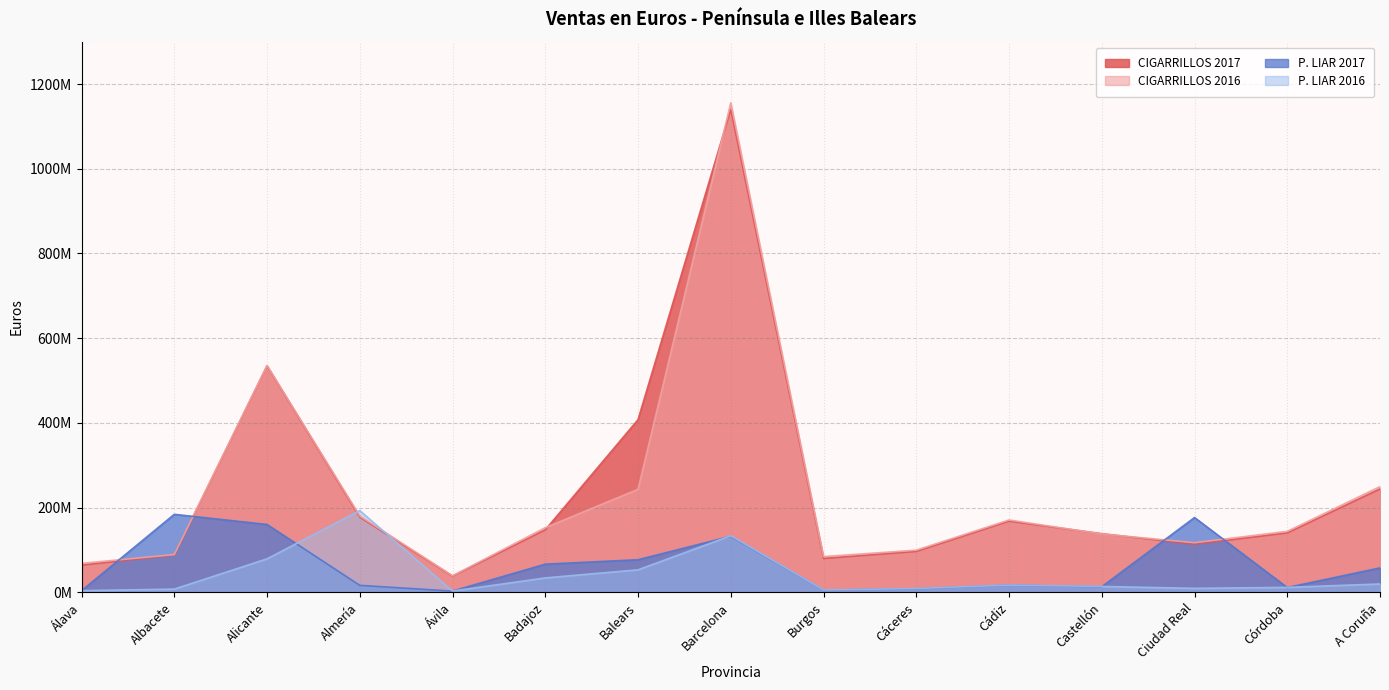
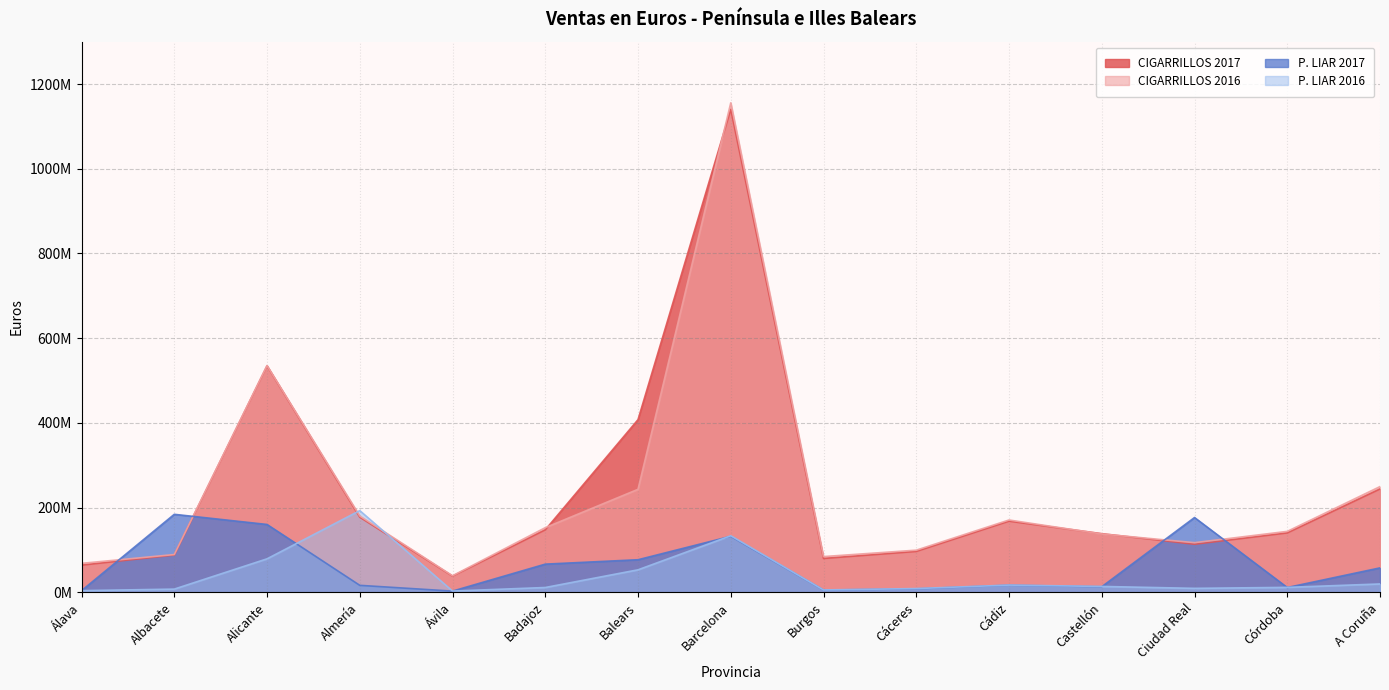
P. LIAR 2016, Badajoz: 30000000 -> 10000000
